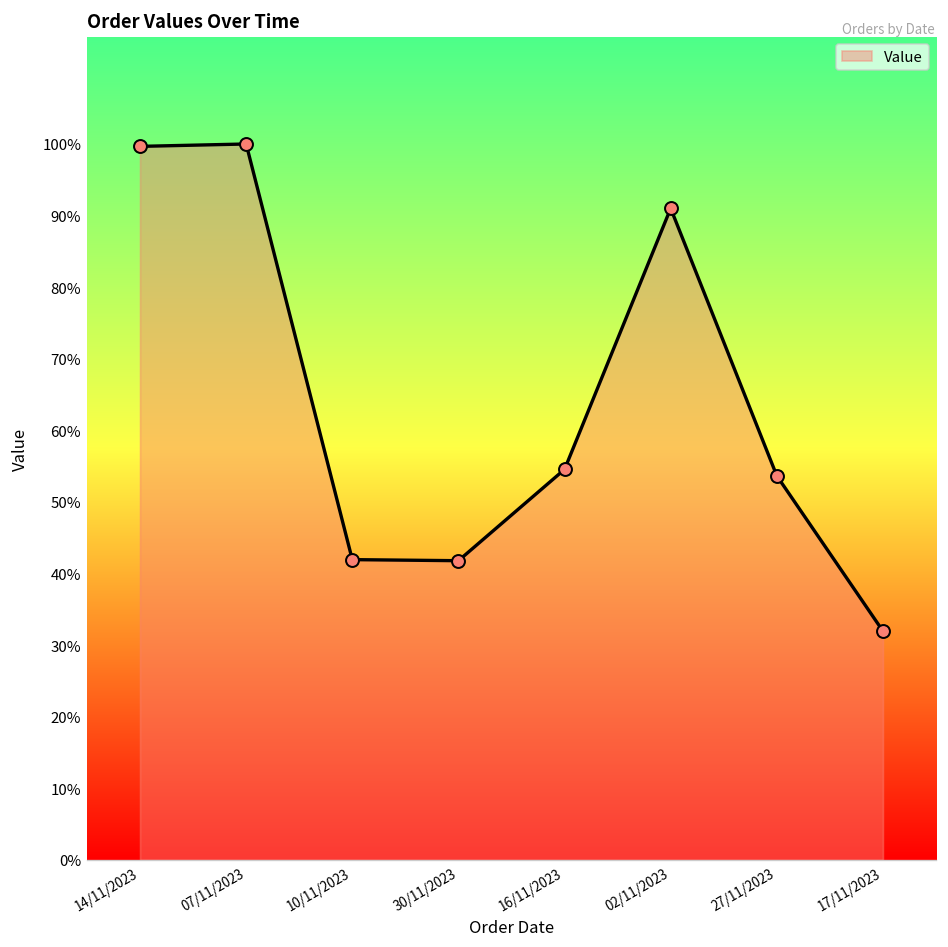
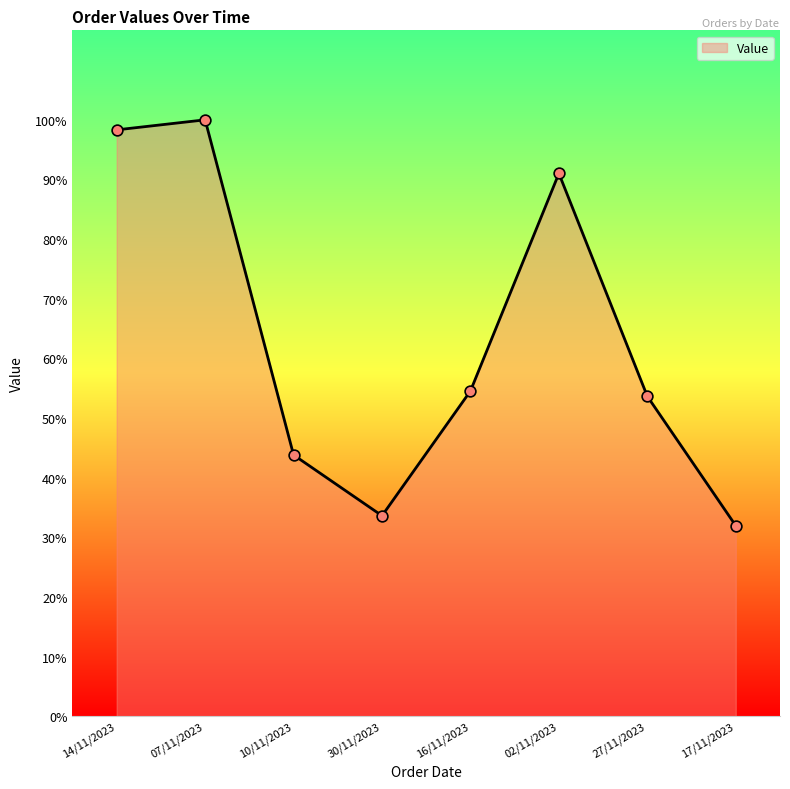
14/11/2023: 100% -> 98%
10/11/2023: 42% -> 44%
30/11/2023: 42% -> 34%
